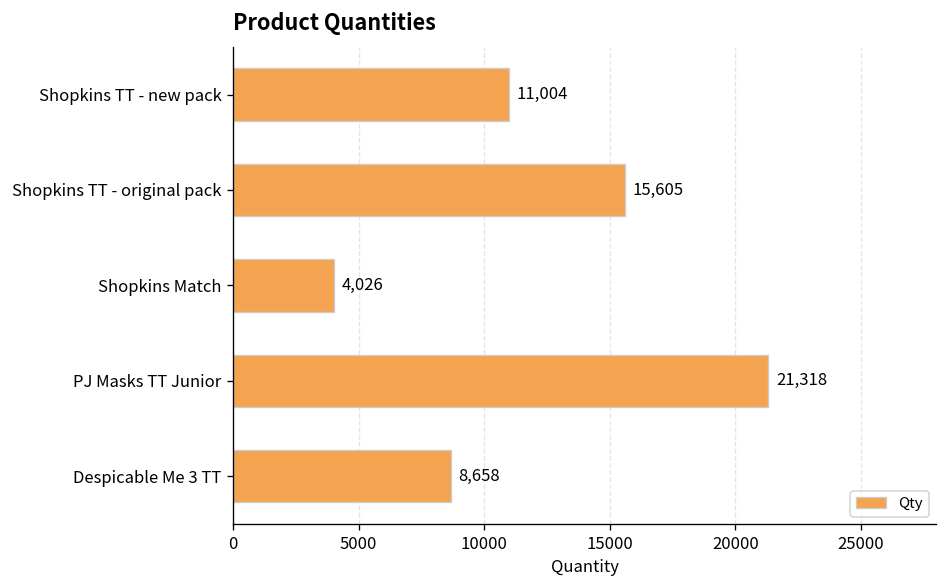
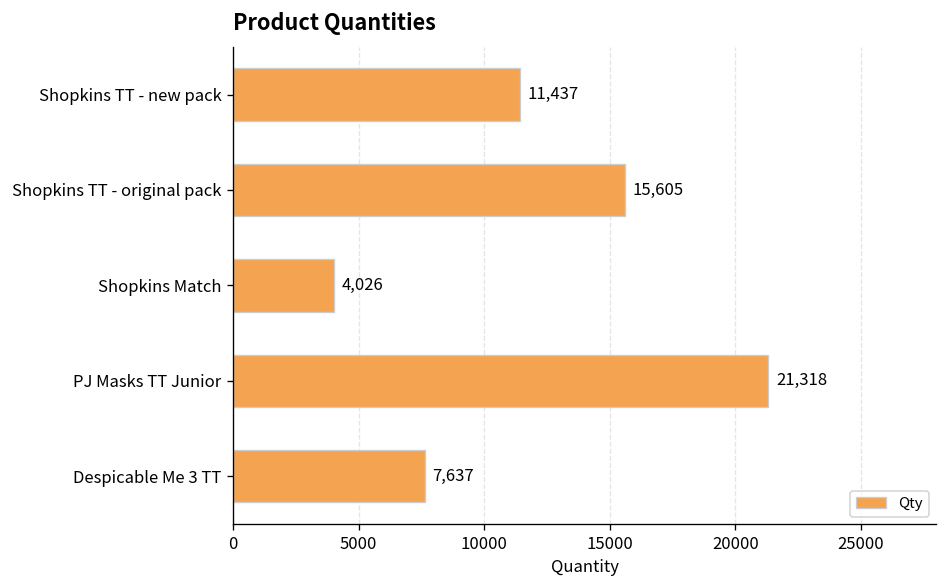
Shopkins TT - new pack: 11,004 -> 11,437
Despicable Me 3 TT: 8,658 -> 7,637
